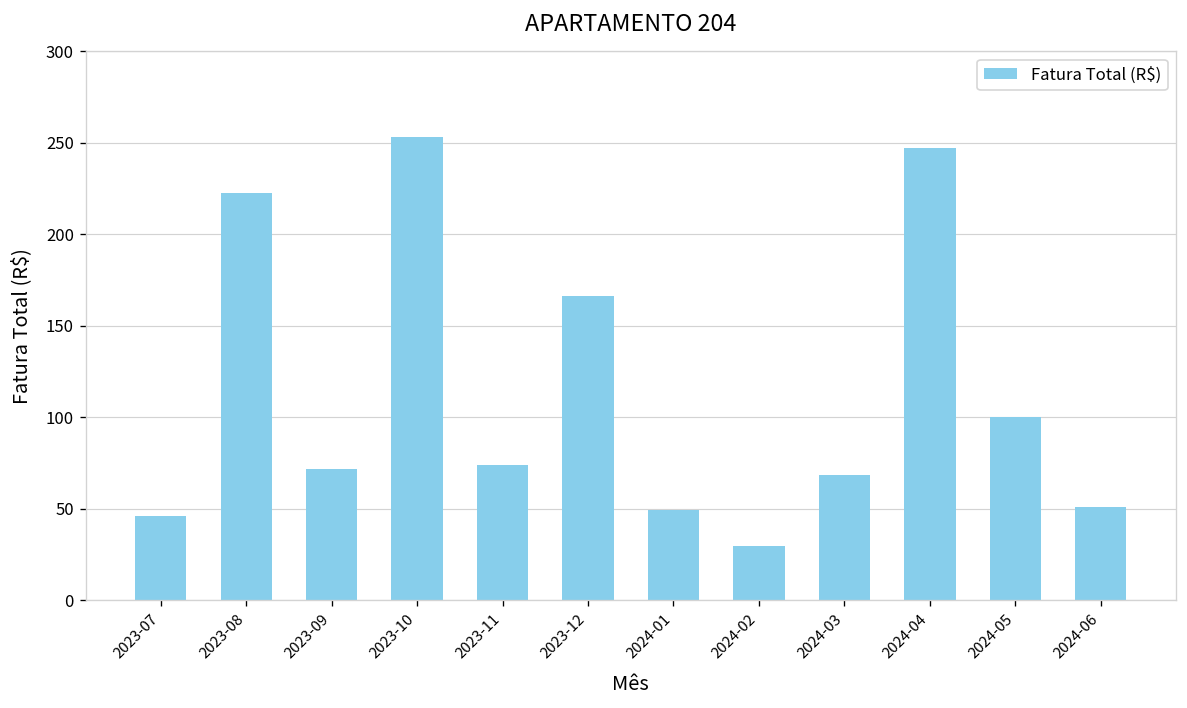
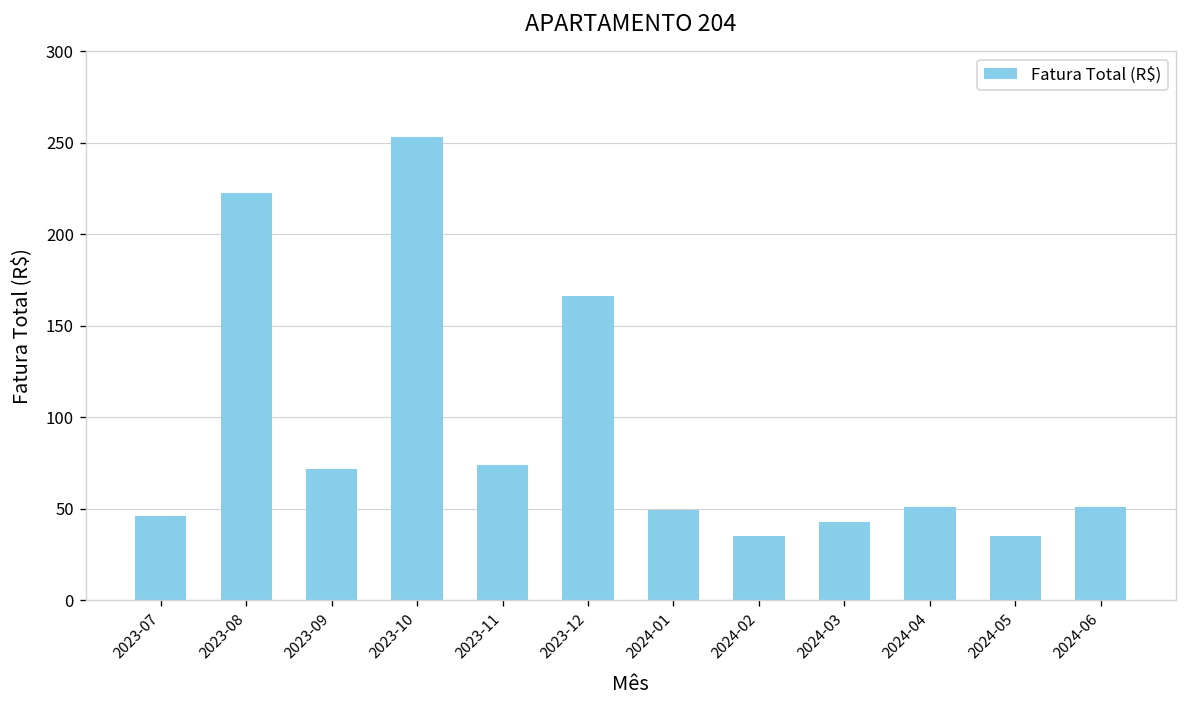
2024-02: 29 -> 35
2024-03: 69 -> 43
2024-04: 247 -> 51
2024-05: 100 -> 35
